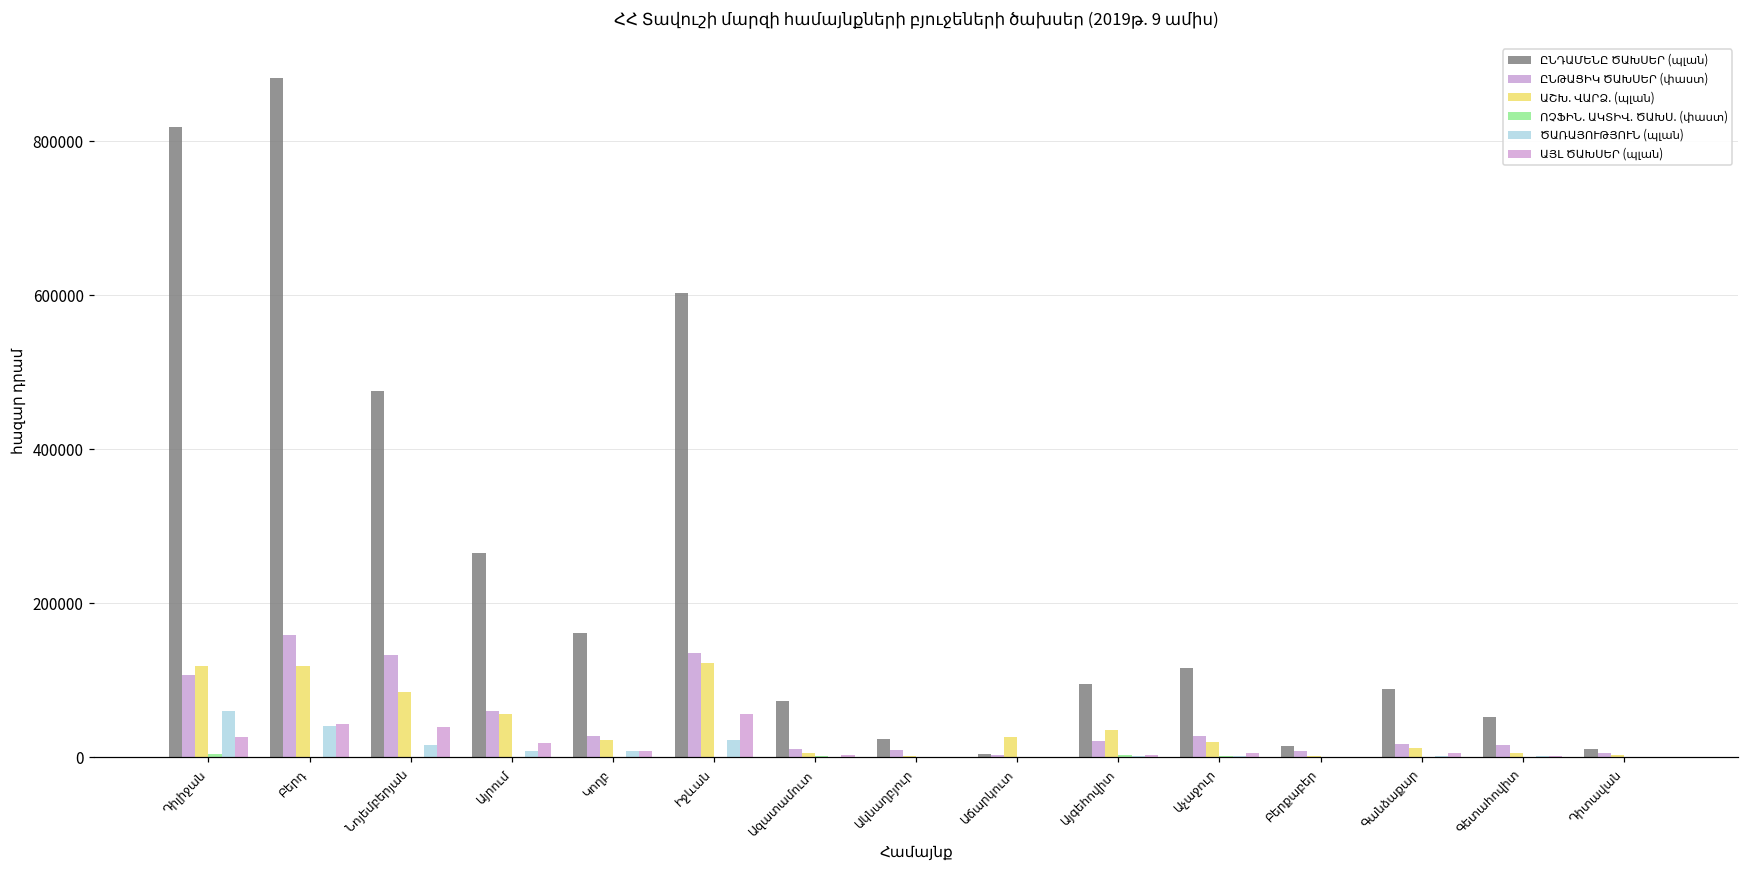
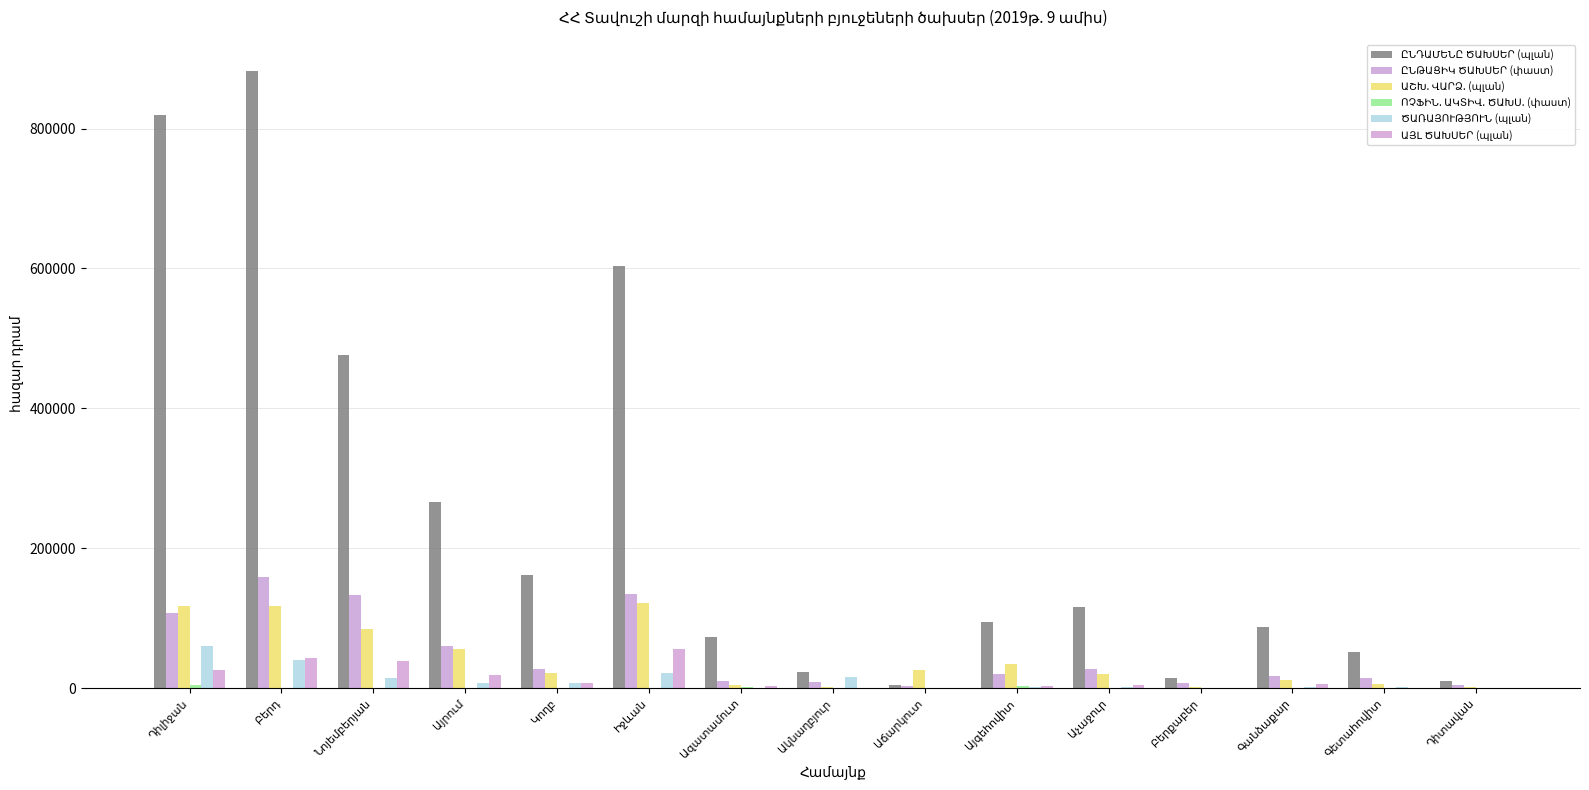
ԾԱՌԱՅՈՒԹՅՈՒՆ (պլան), Ակնաղբյուր: 0 -> 20000
